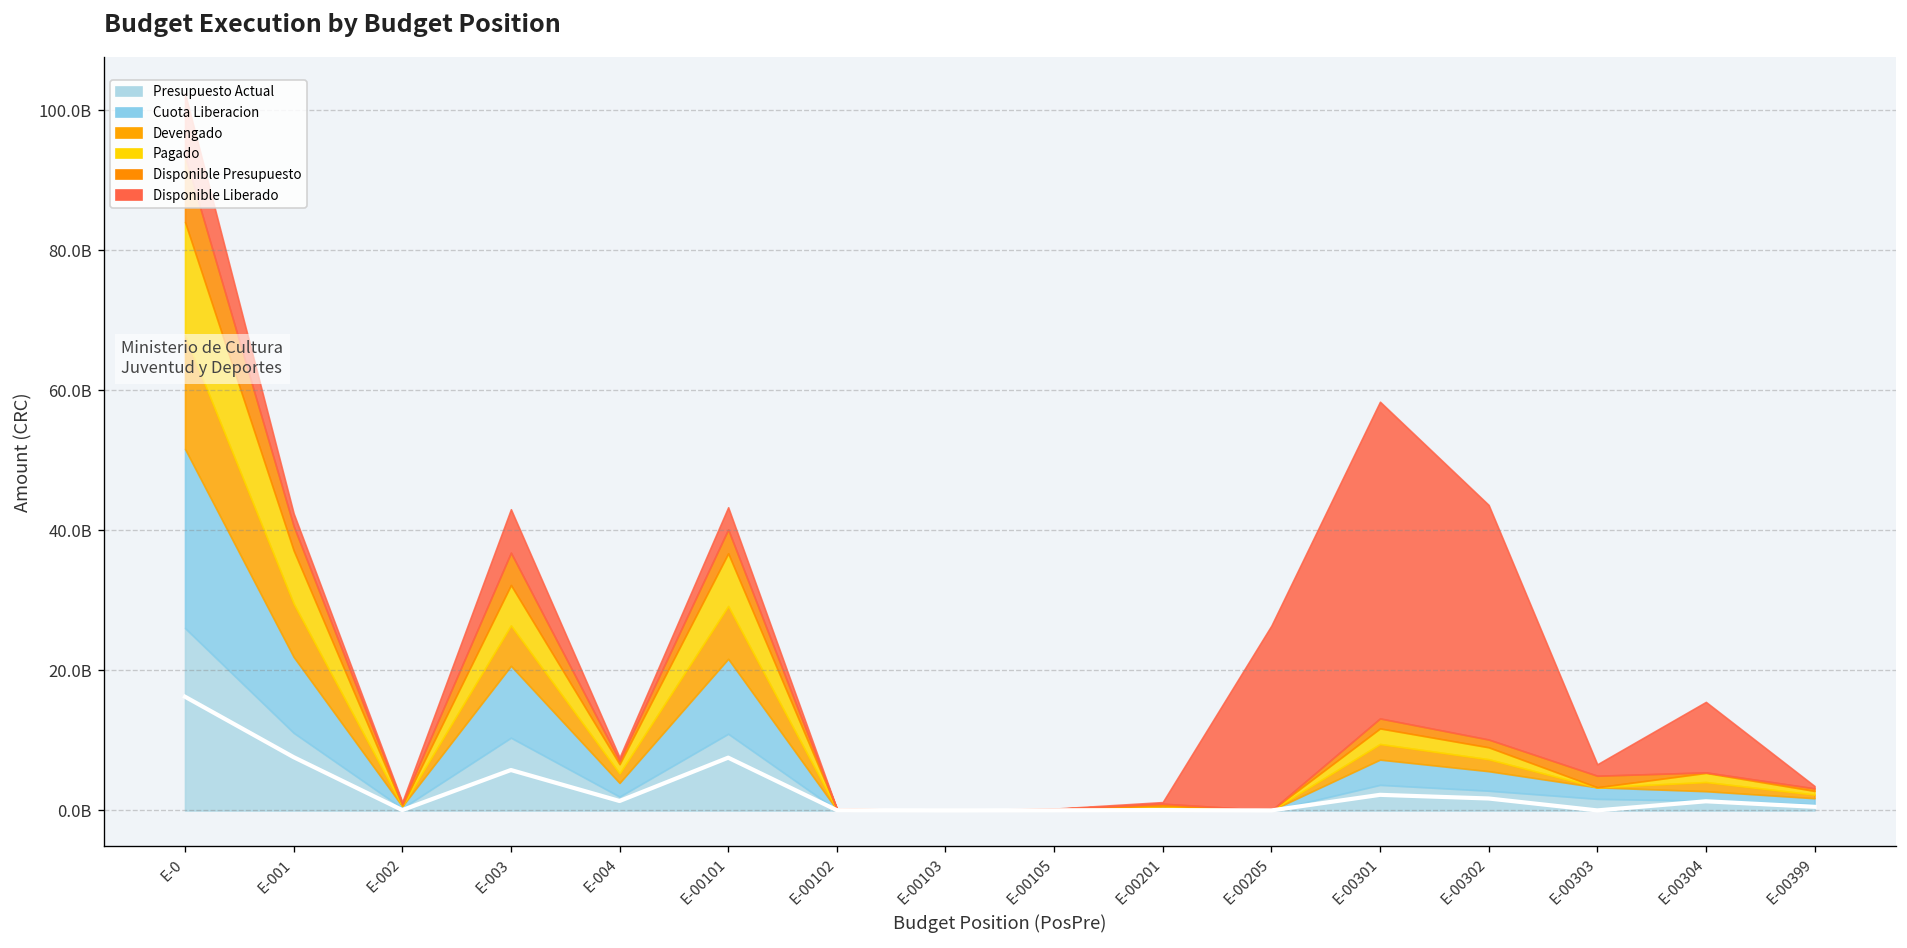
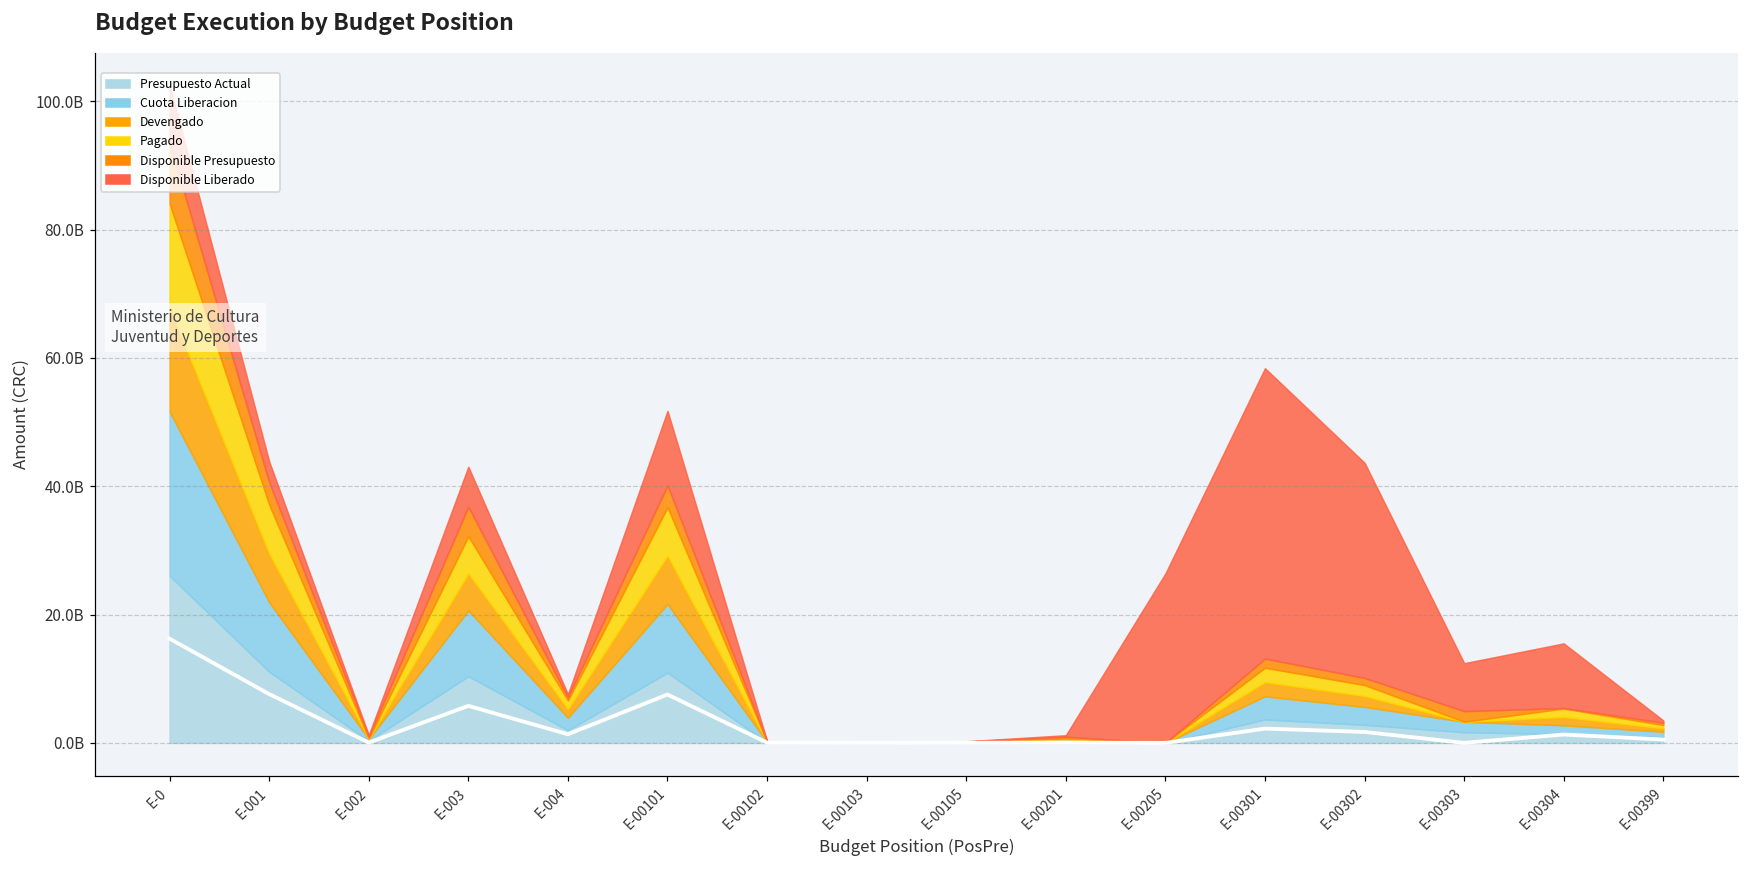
Disponible Liberado, E-001: 2000000000 -> 3000000000
Disponible Liberado, E-00101: 3000000000 -> 12000000000
Disponible Liberado, E-00303: 2000000000 -> 7000000000
